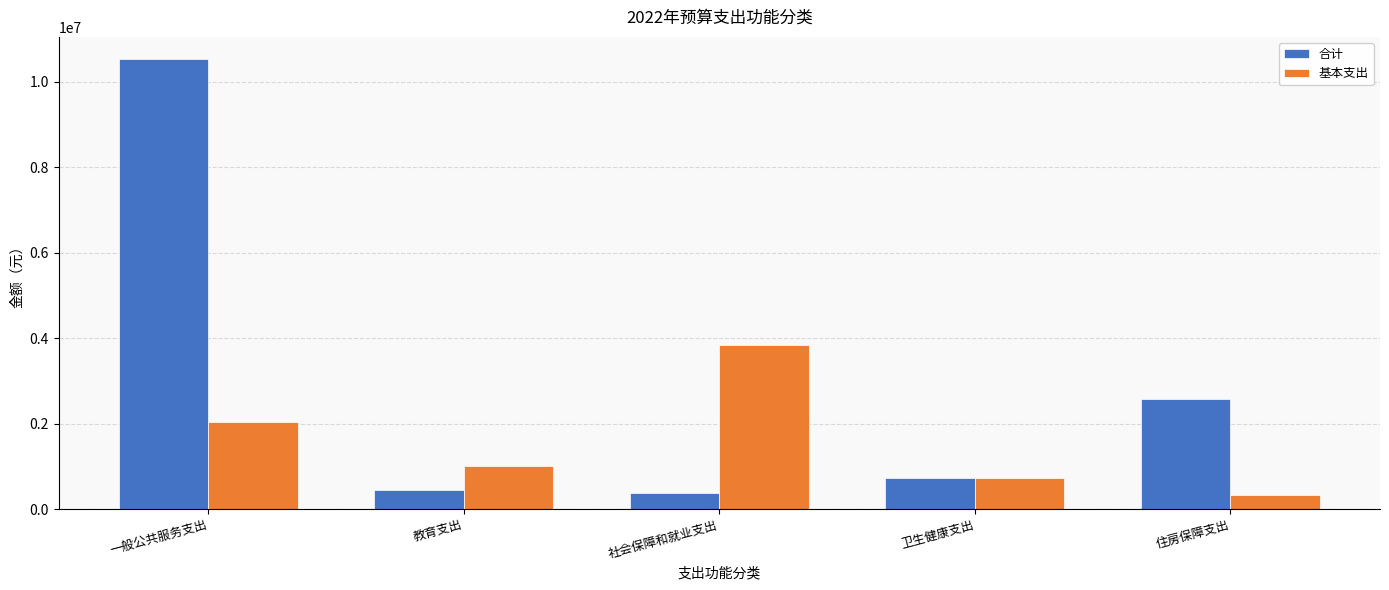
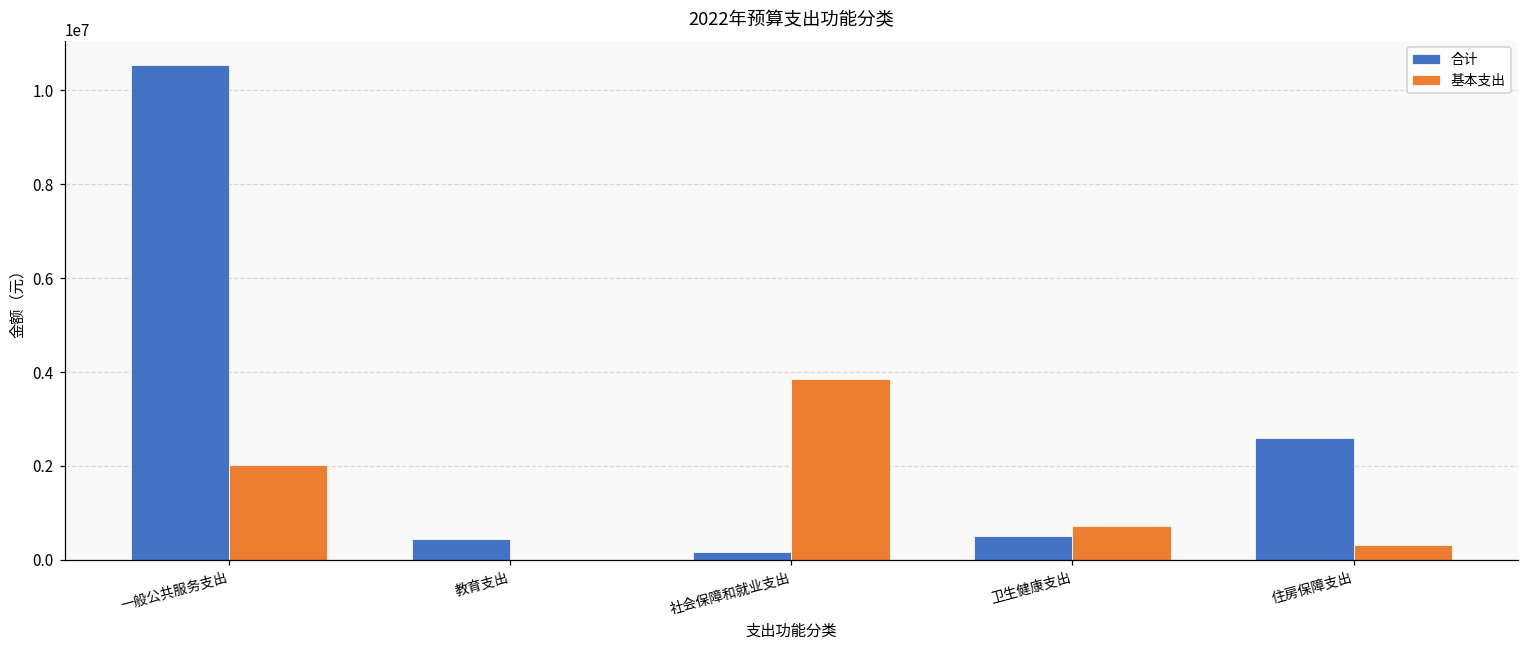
基本支出, 教育支出: 1000000 -> 0
合计, 社会保障和就业支出: 400000 -> 200000
合计, 卫生健康支出: 700000 -> 500000
